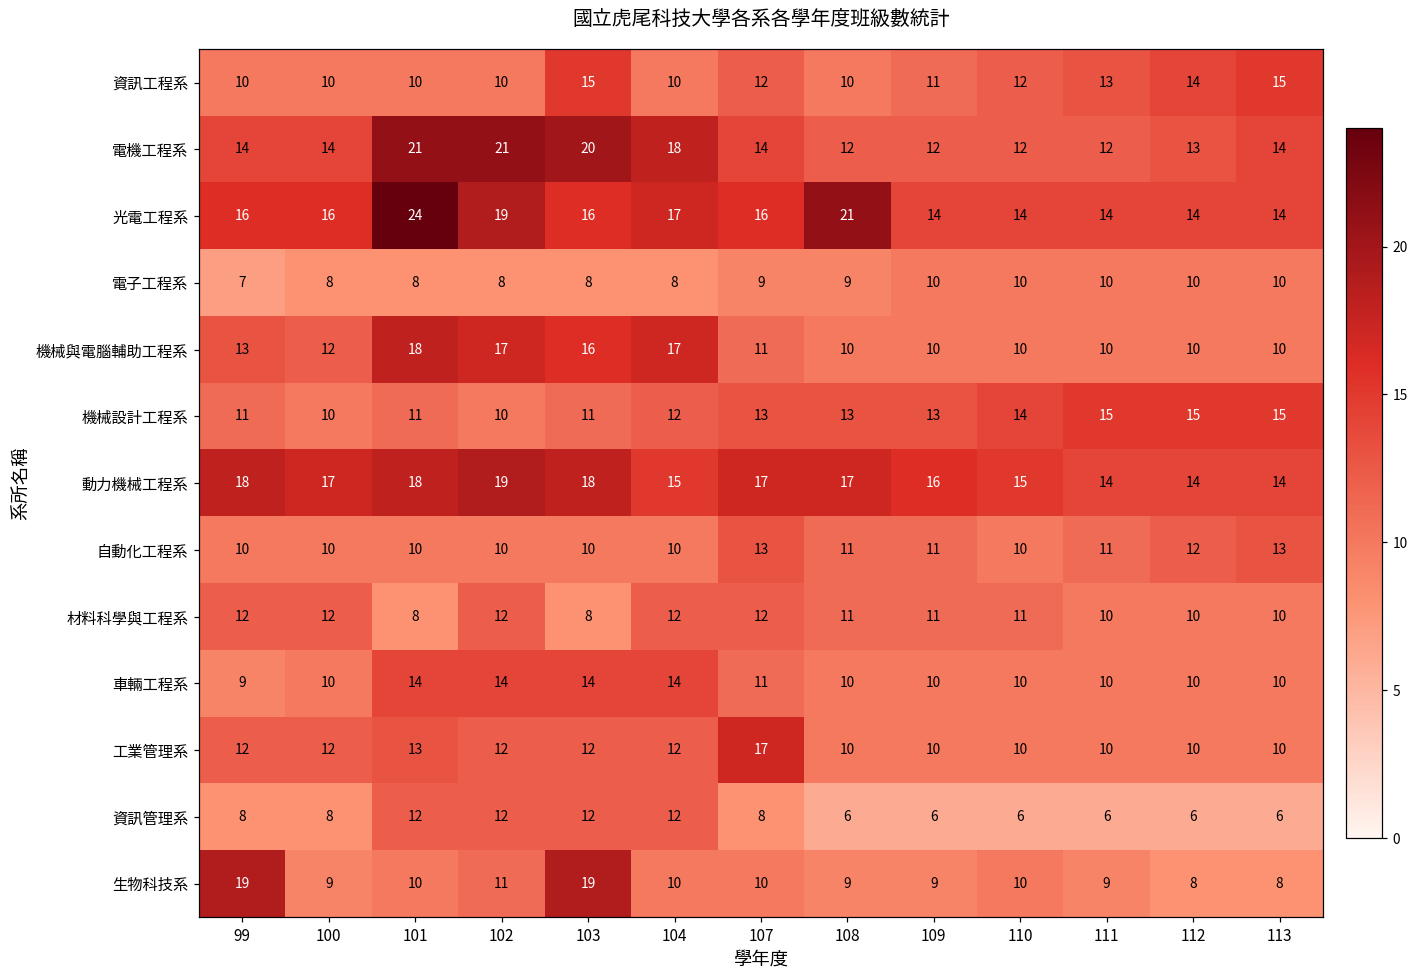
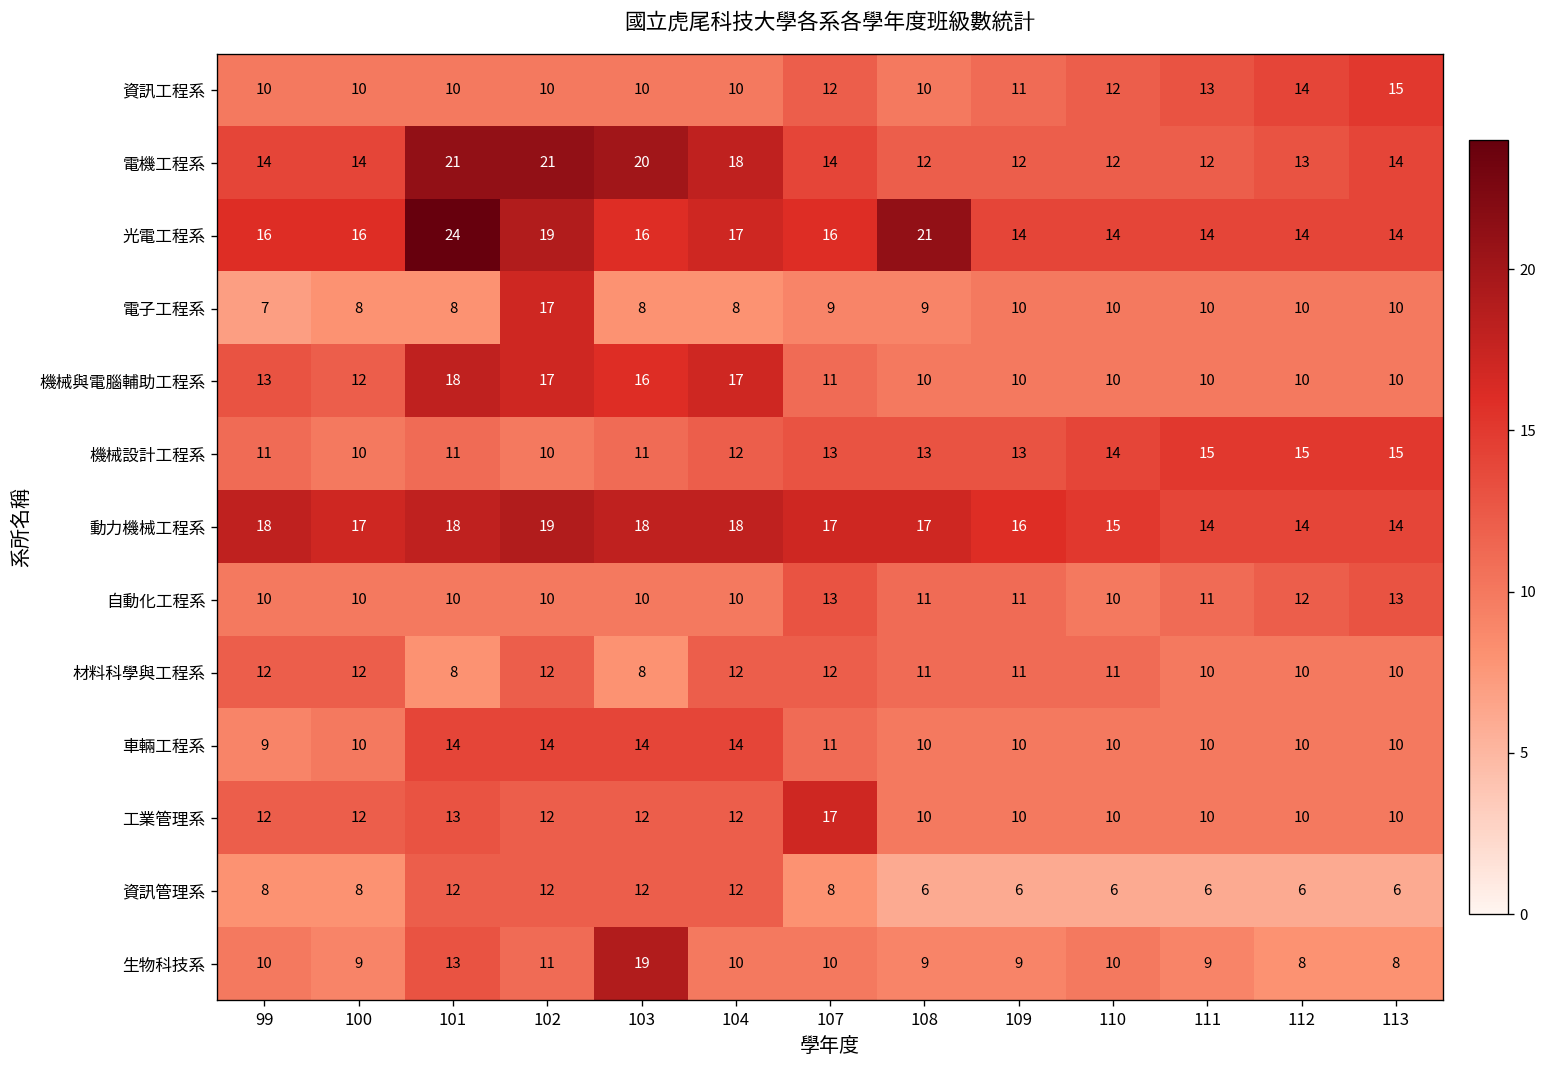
資訊工程系, 103: 15 -> 10
電子工程系, 102: 8 -> 17
動力機械工程系, 104: 15 -> 18
生物科技系, 99: 19 -> 10
生物科技系, 101: 10 -> 13
